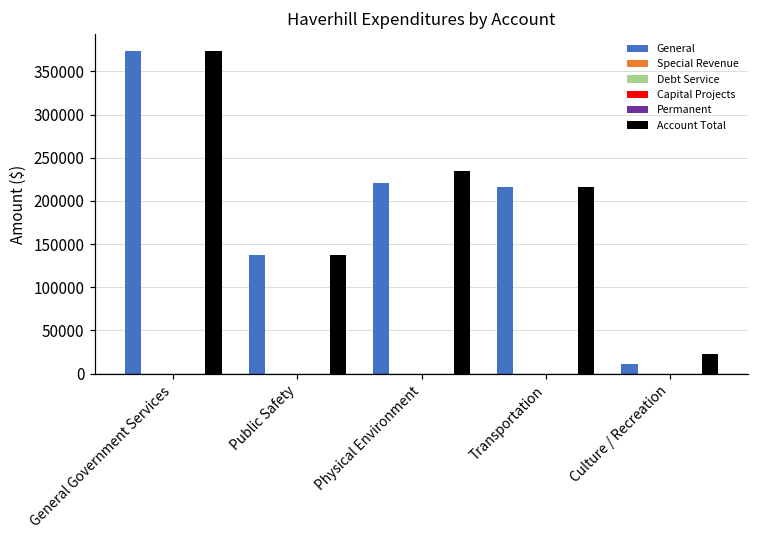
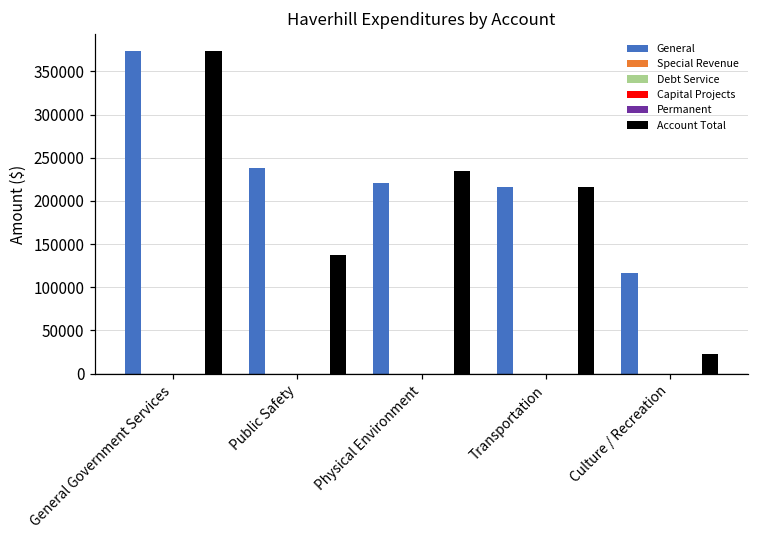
General, Public Safety: 140000 -> 240000
General, Culture / Recreation: 10000 -> 120000
